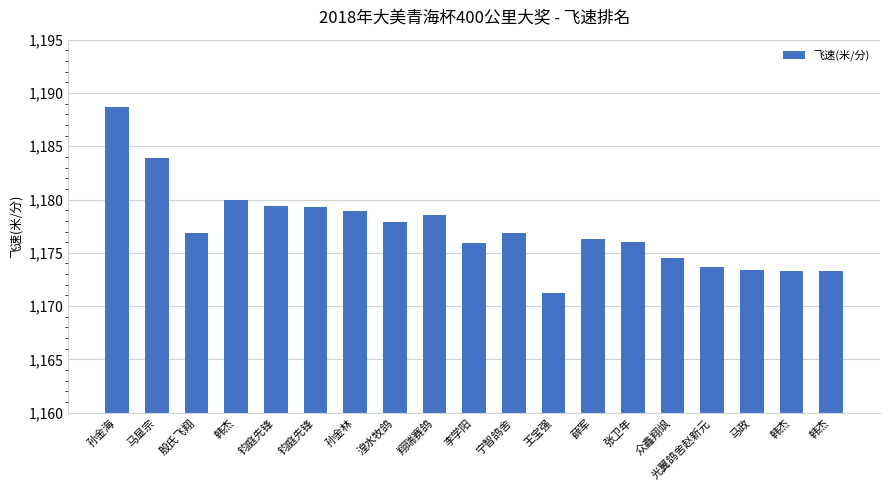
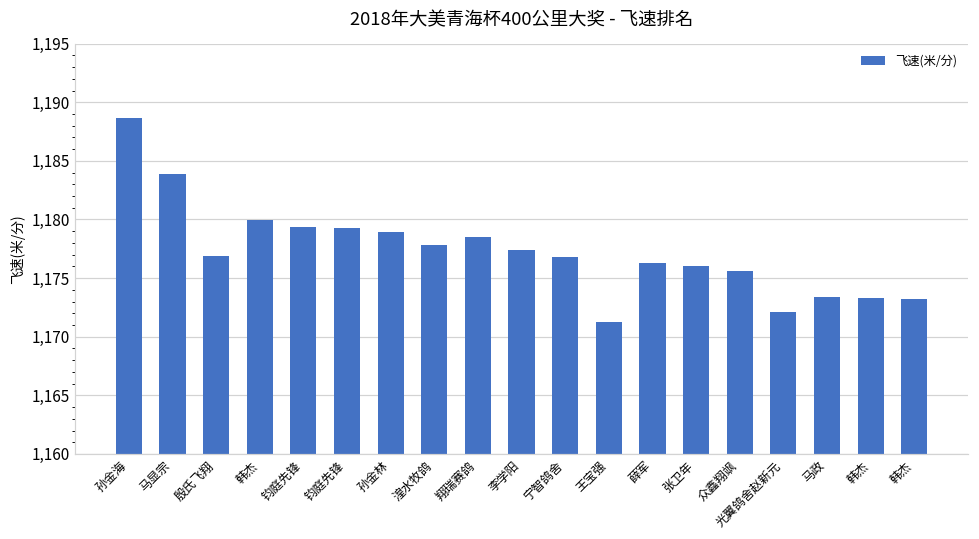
李学阳: 1,175.9 -> 1,177.4
众鑫翔飒: 1,174.5 -> 1,175.6
光翼鸽舍赵新元: 1,173.7 -> 1,172.1
